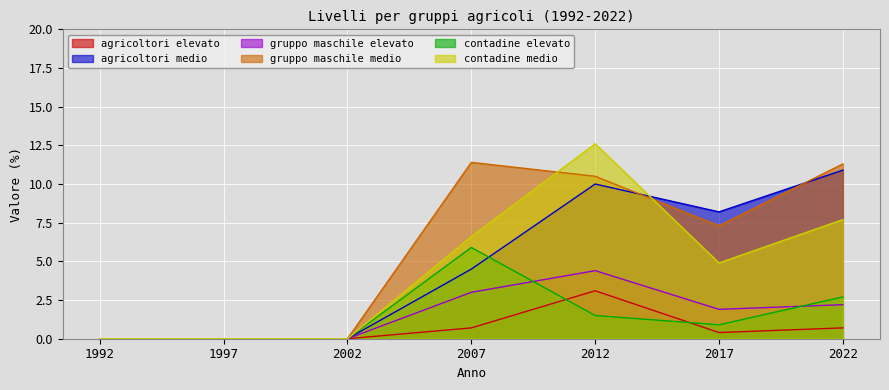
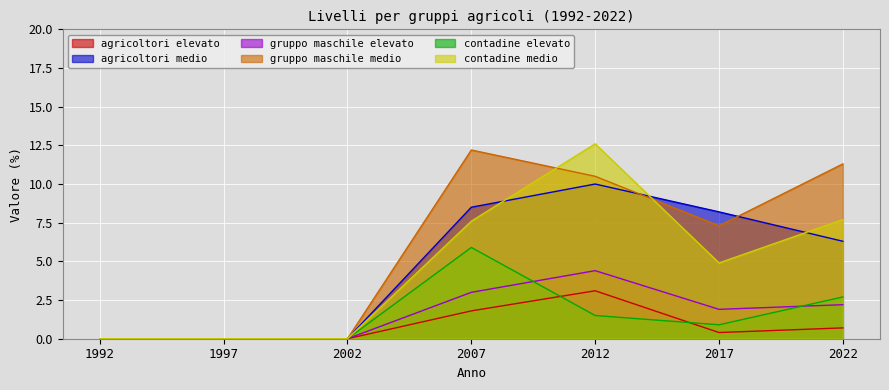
agricoltori elevato, 2007: 0.7 -> 1.8
agricoltori medio, 2007: 4.5 -> 8.5
gruppo maschile medio, 2007: 11.4 -> 12.2
contadine medio, 2007: 6.6 -> 7.6
agricoltori medio, 2022: 10.9 -> 6.3
